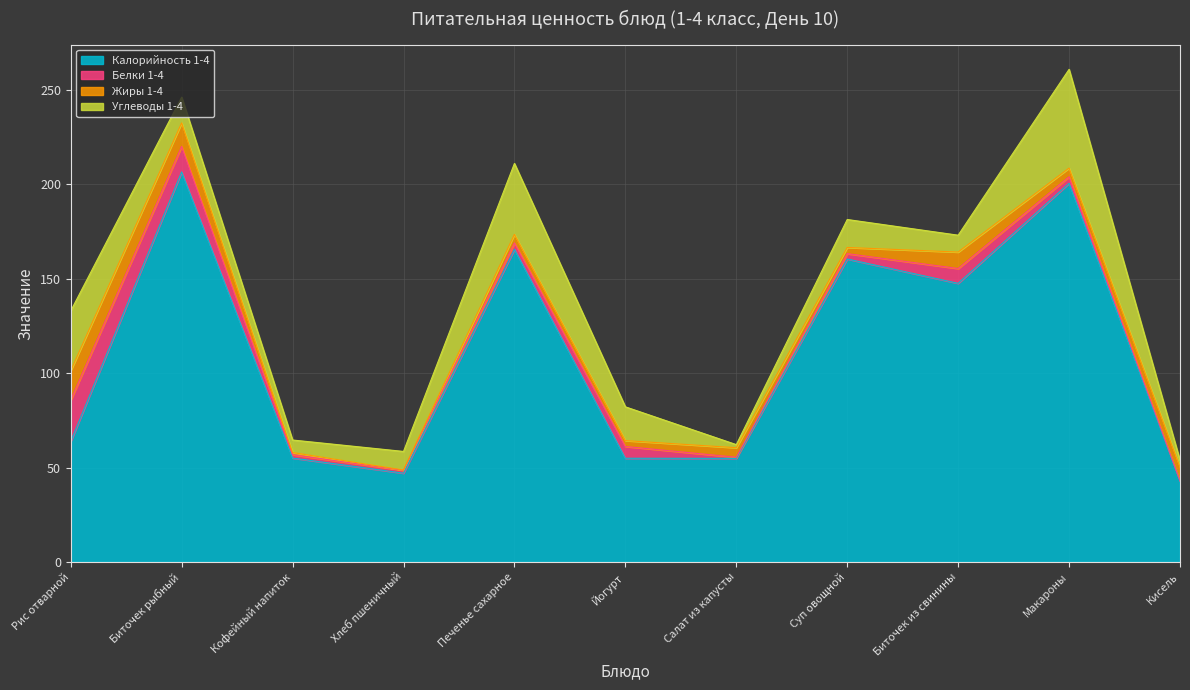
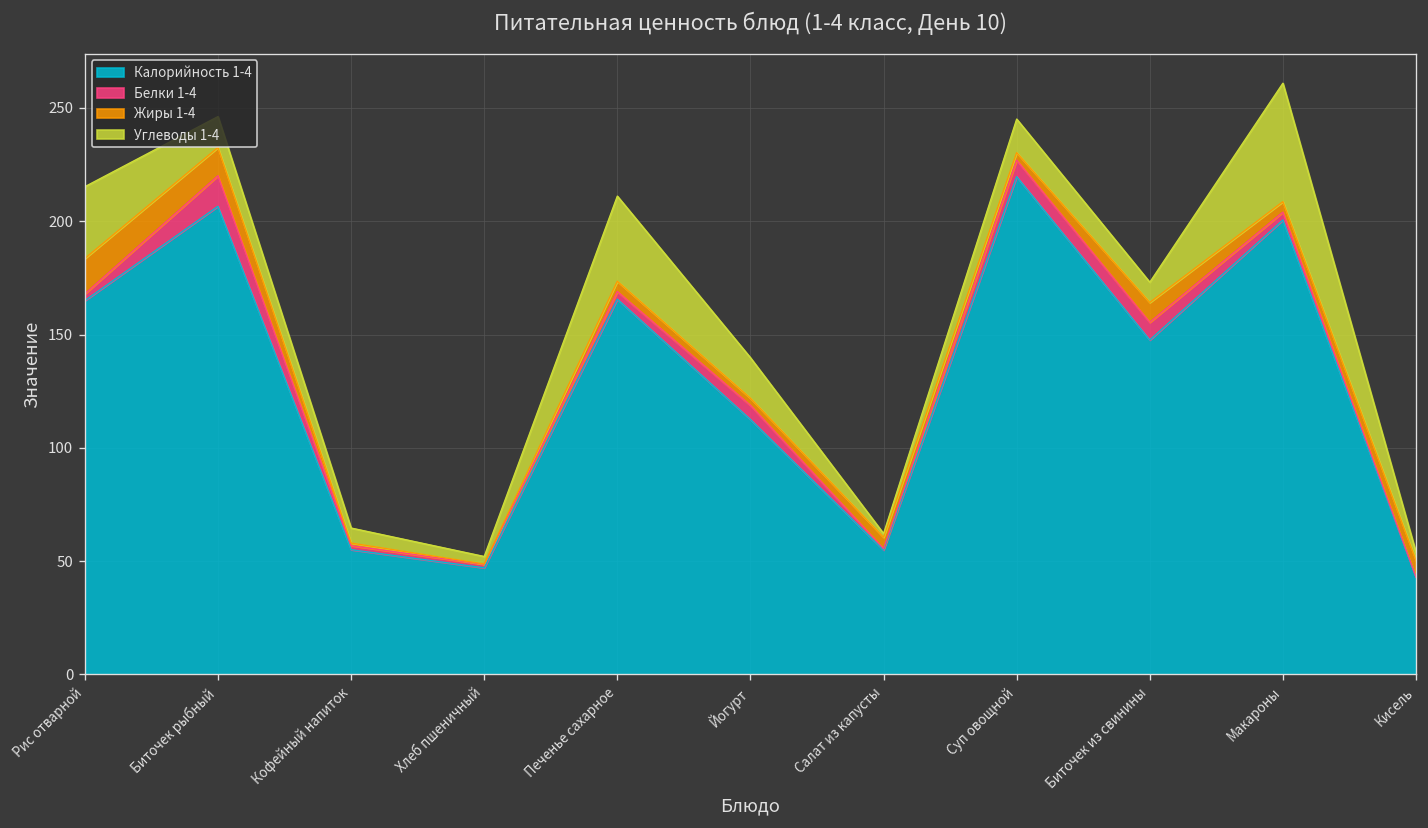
Калорийность 1-4, Рис отварной: 64 -> 165
Белки 1-4, Рис отварной: 22 -> 3
Углеводы 1-4, Хлеб пшеничный: 10 -> 3
Калорийность 1-4, Йогурт: 55 -> 113
Калорийность 1-4, Суп овощной: 160 -> 220
Белки 1-4, Суп овощной: 3 -> 7
